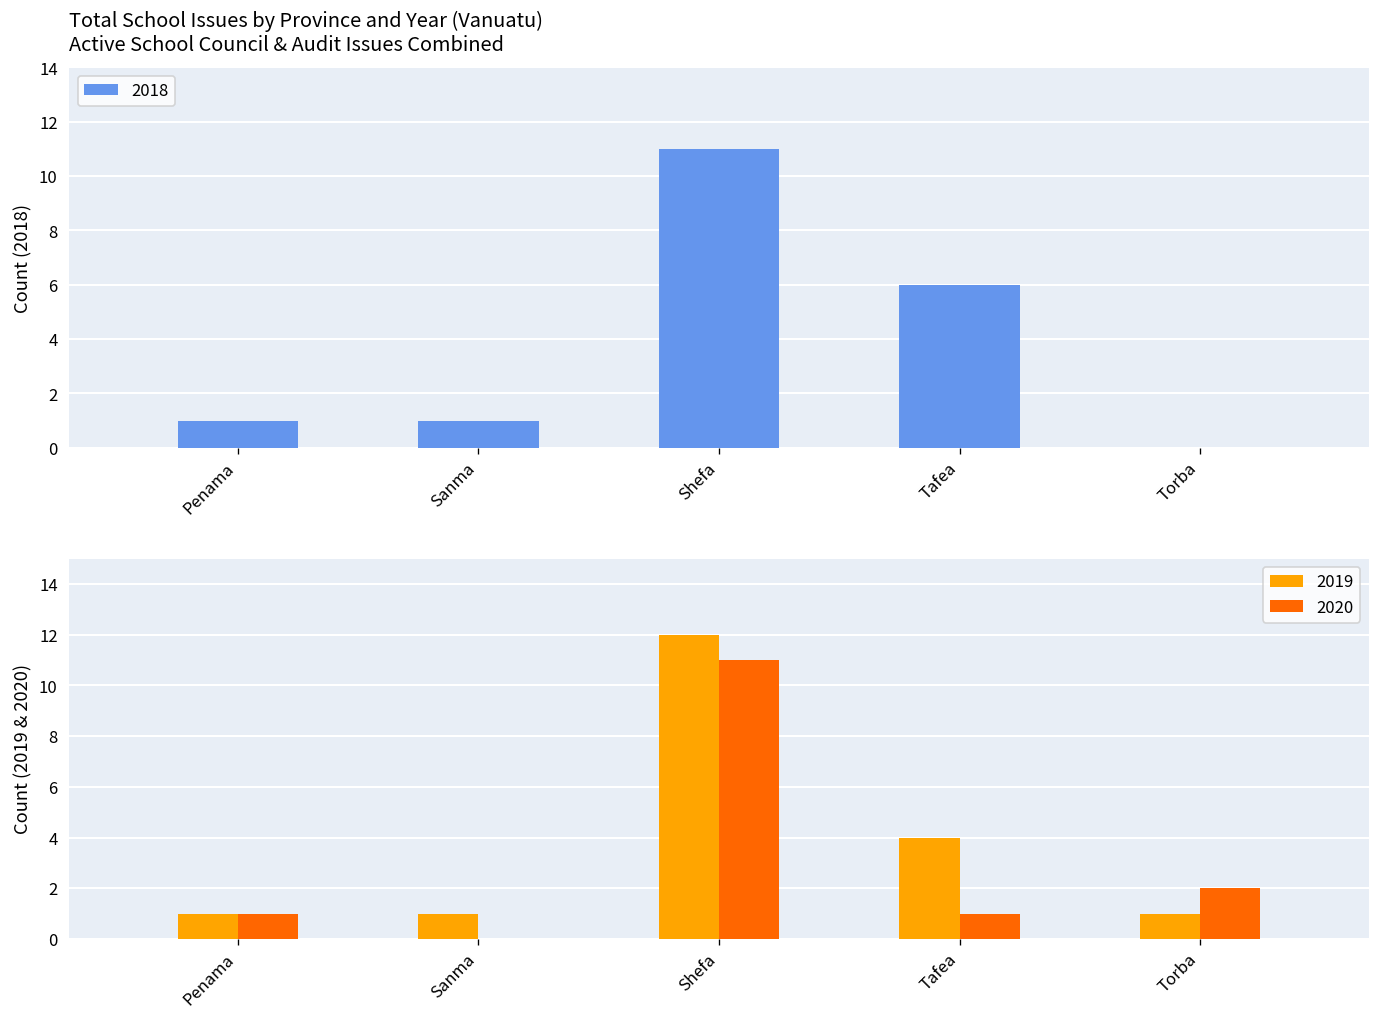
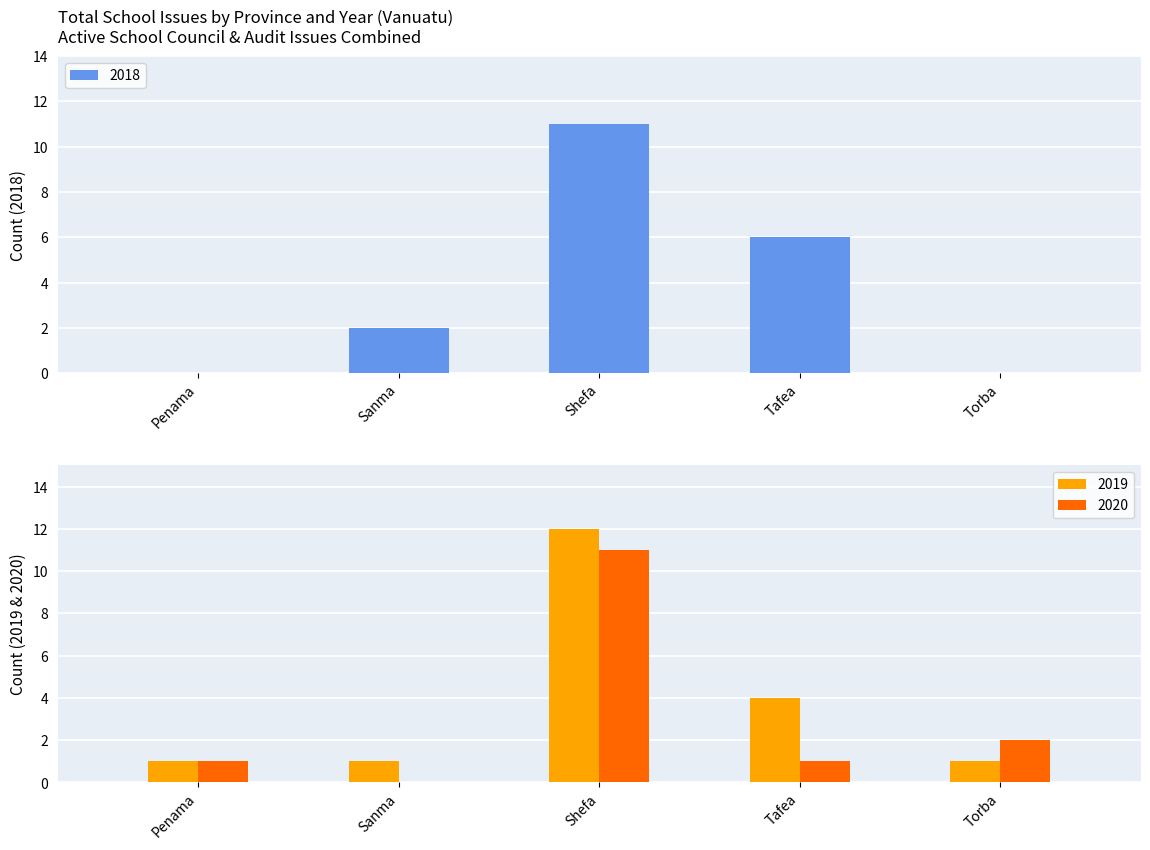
Total School Issues by Province and Year (Vanuatu) Active School Council & Audit Issues Combined, Penama: 1 -> 0
Total School Issues by Province and Year (Vanuatu) Active School Council & Audit Issues Combined, Sanma: 1 -> 2
